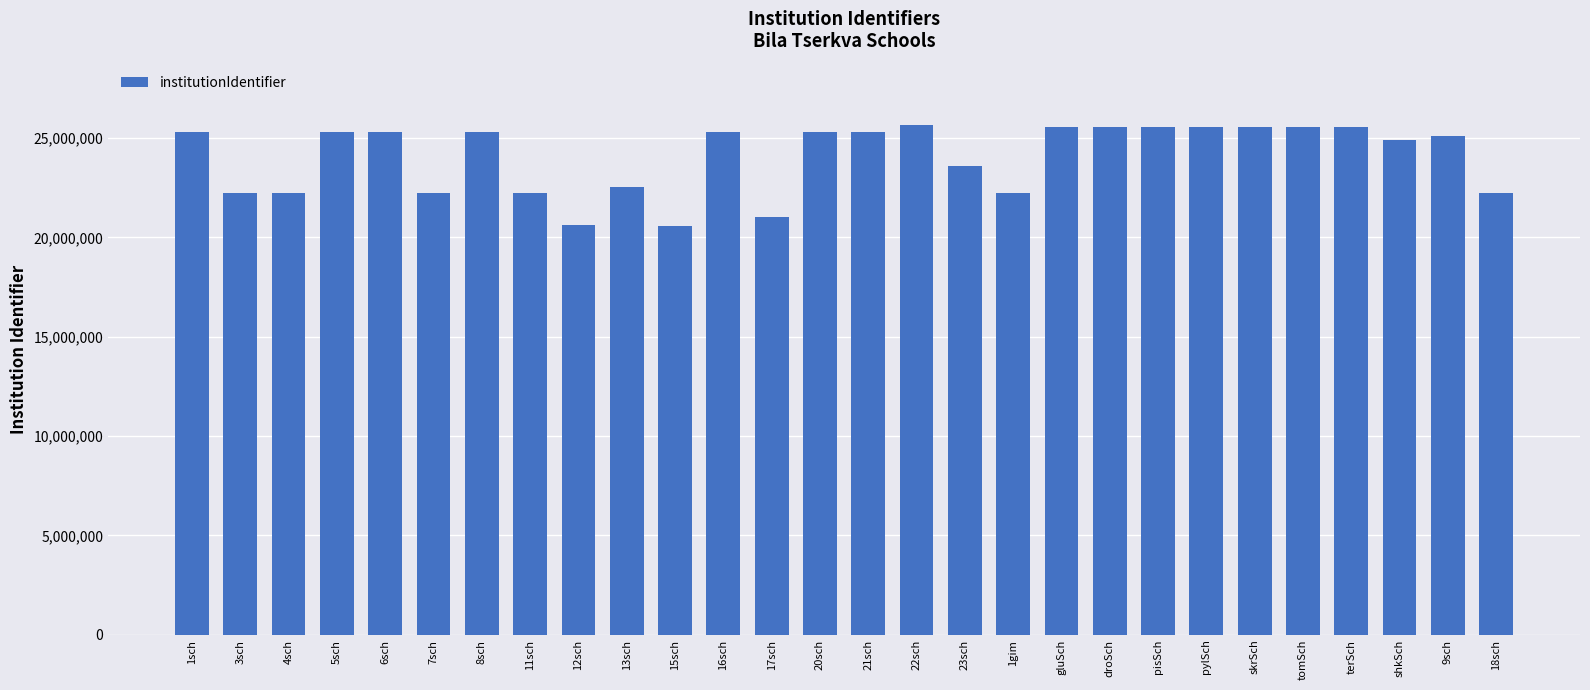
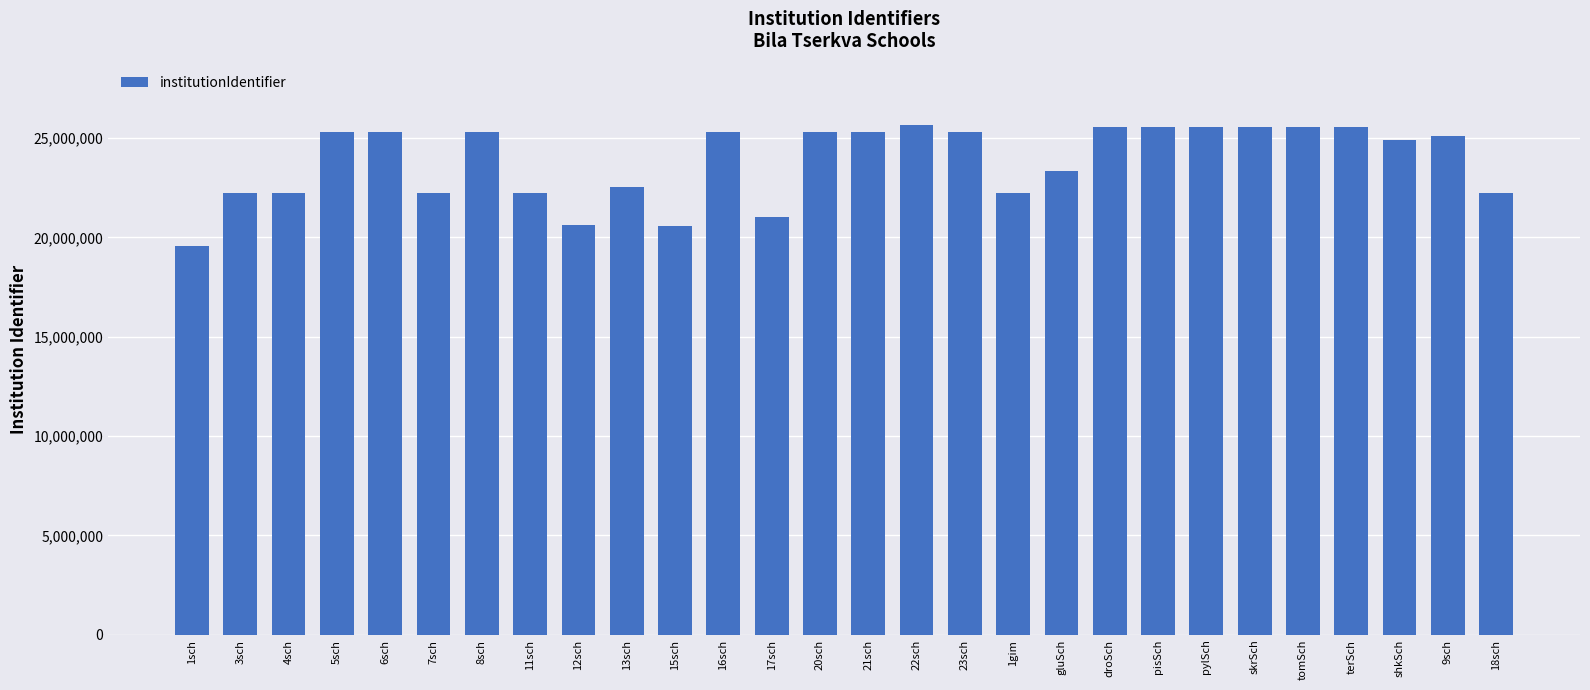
1sch: 25,300,000 -> 19,600,000
23sch: 23,600,000 -> 25,300,000
gluSch: 25,600,000 -> 23,300,000
